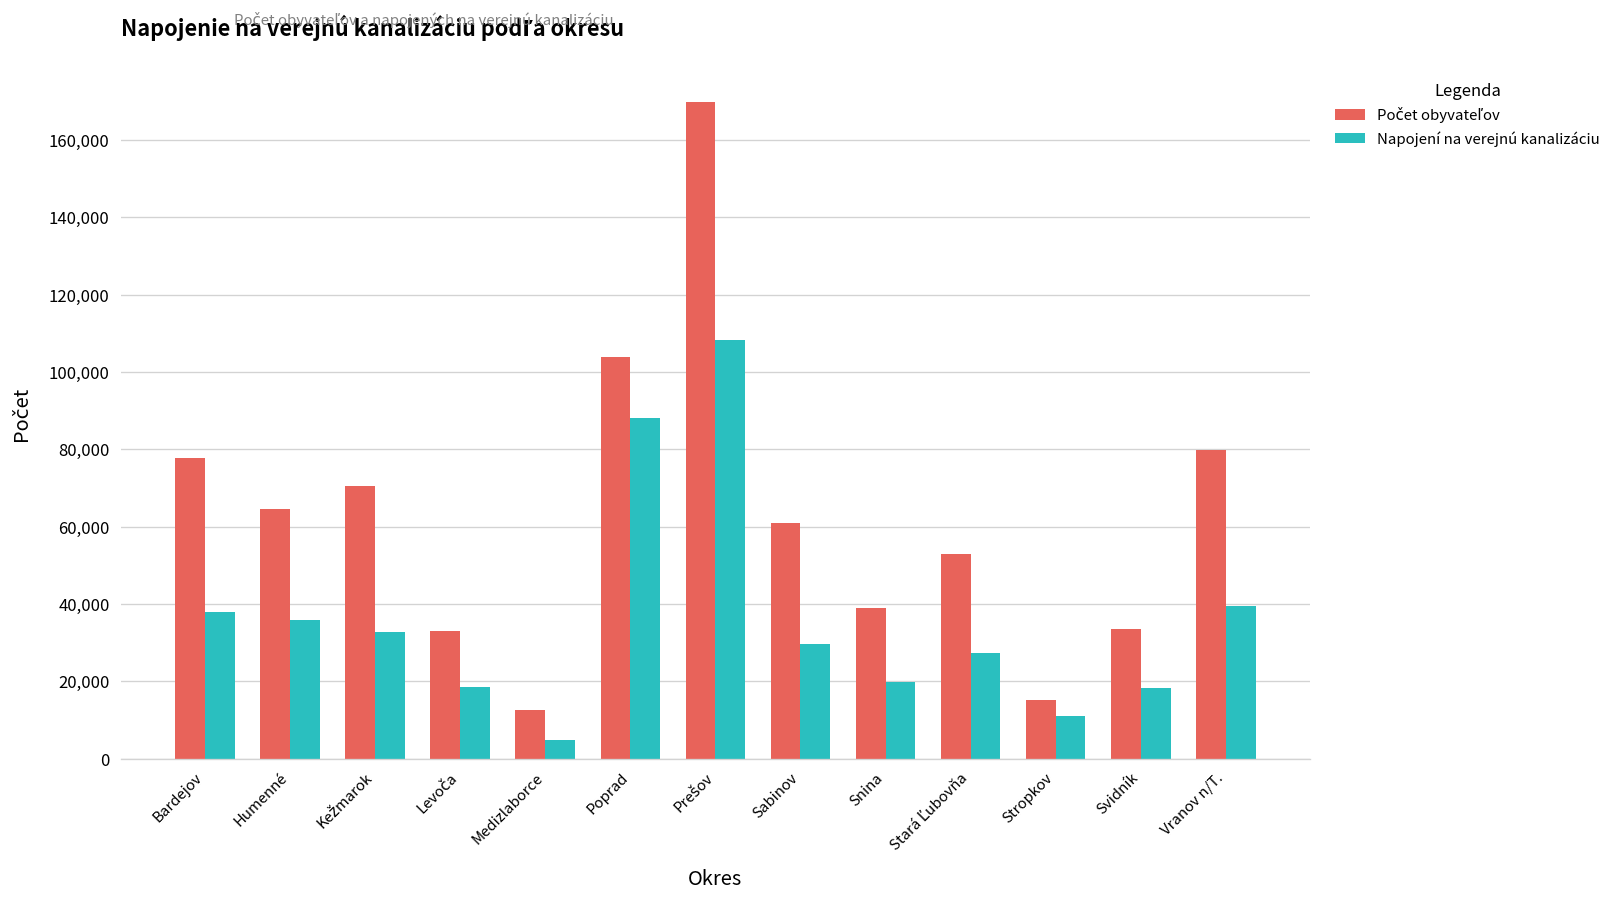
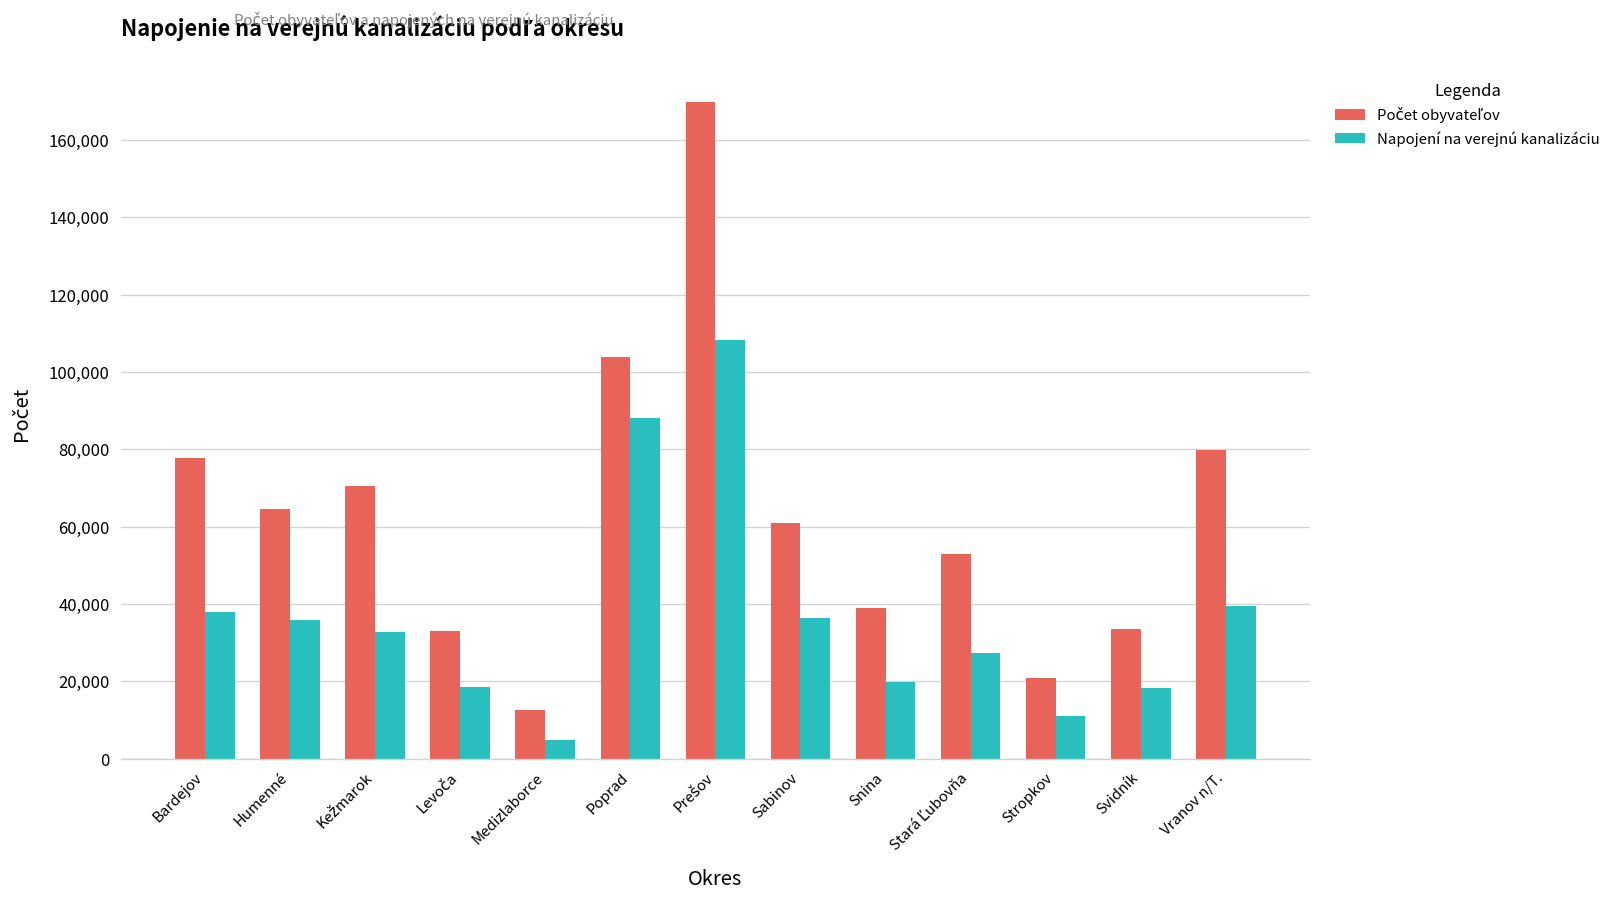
Napojení na verejnú kanalizáciu, Sabinov: 30,000 -> 36,000
Počet obyvateľov, Stropkov: 15,000 -> 21,000
